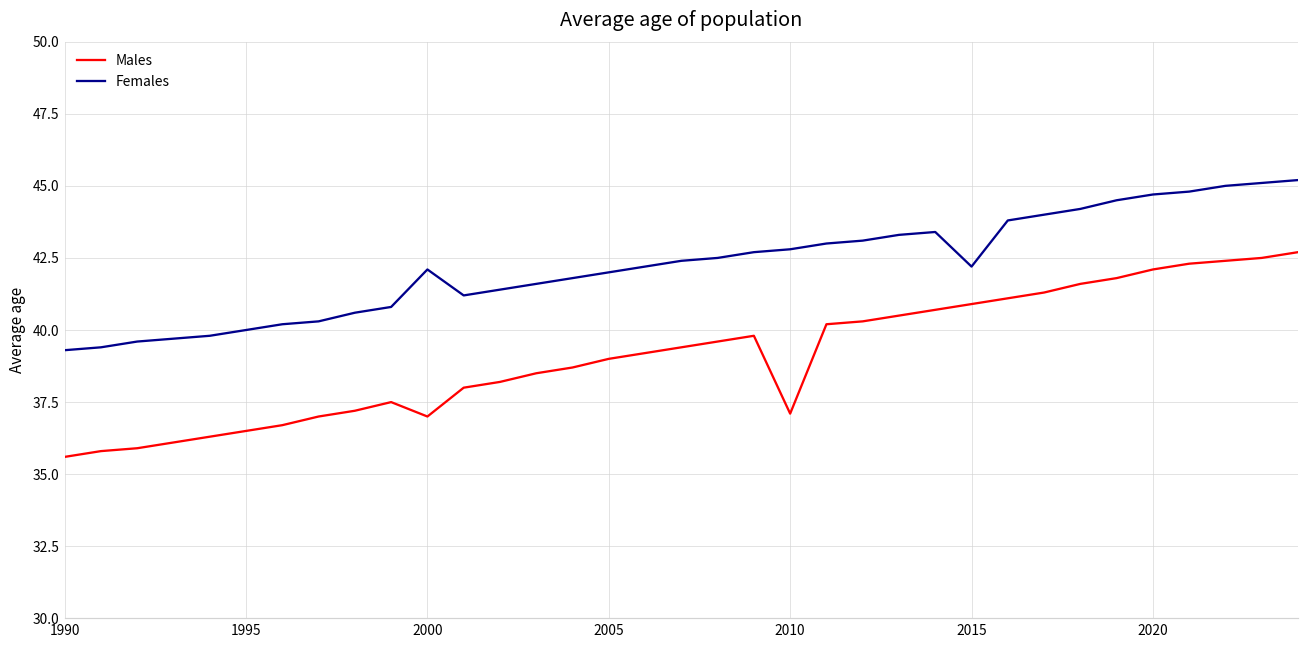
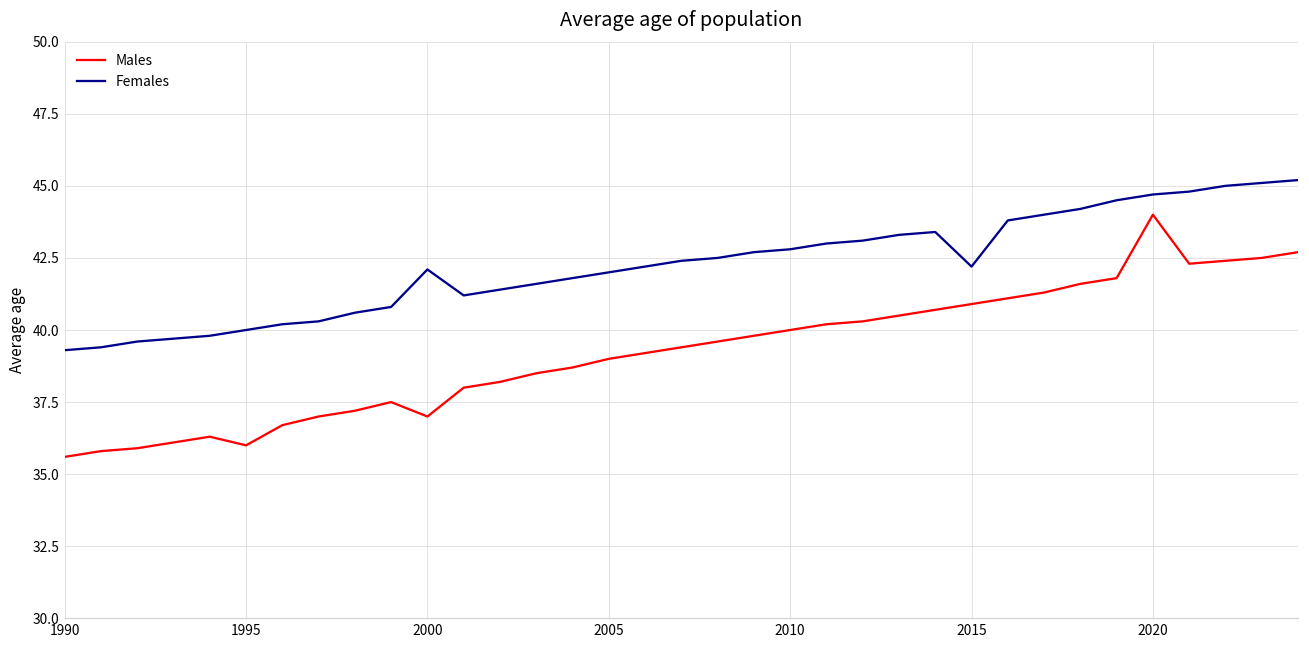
Males, 1995: 36.5 -> 36.0
Males, 2010: 37.1 -> 40.0
Males, 2020: 42.1 -> 44.0
